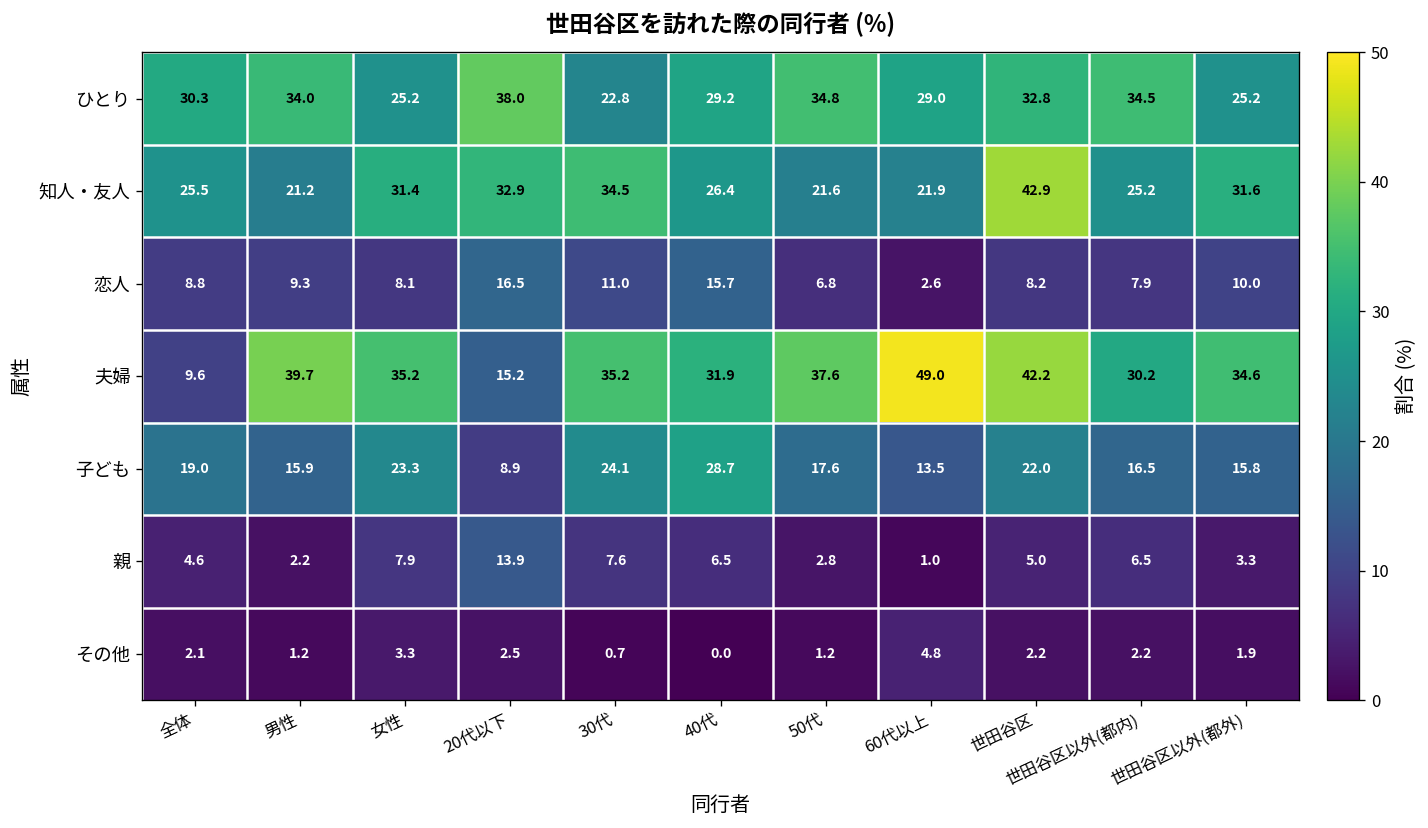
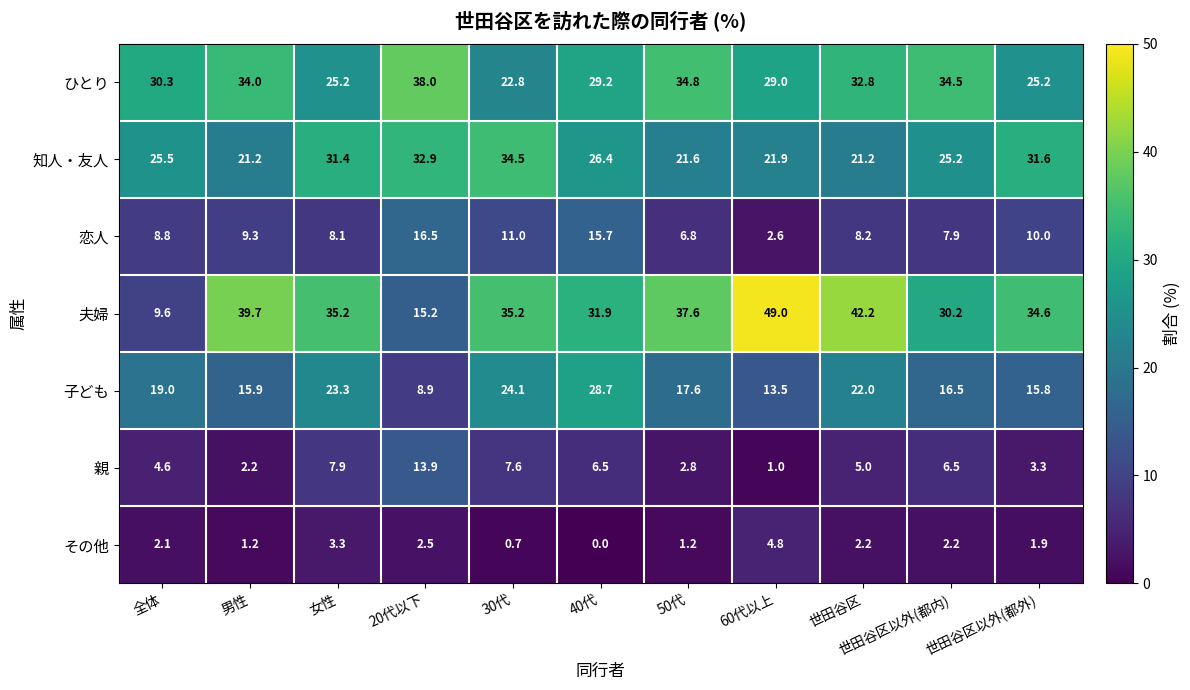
知人・友人, 世田谷区: 42.9 -> 21.2
